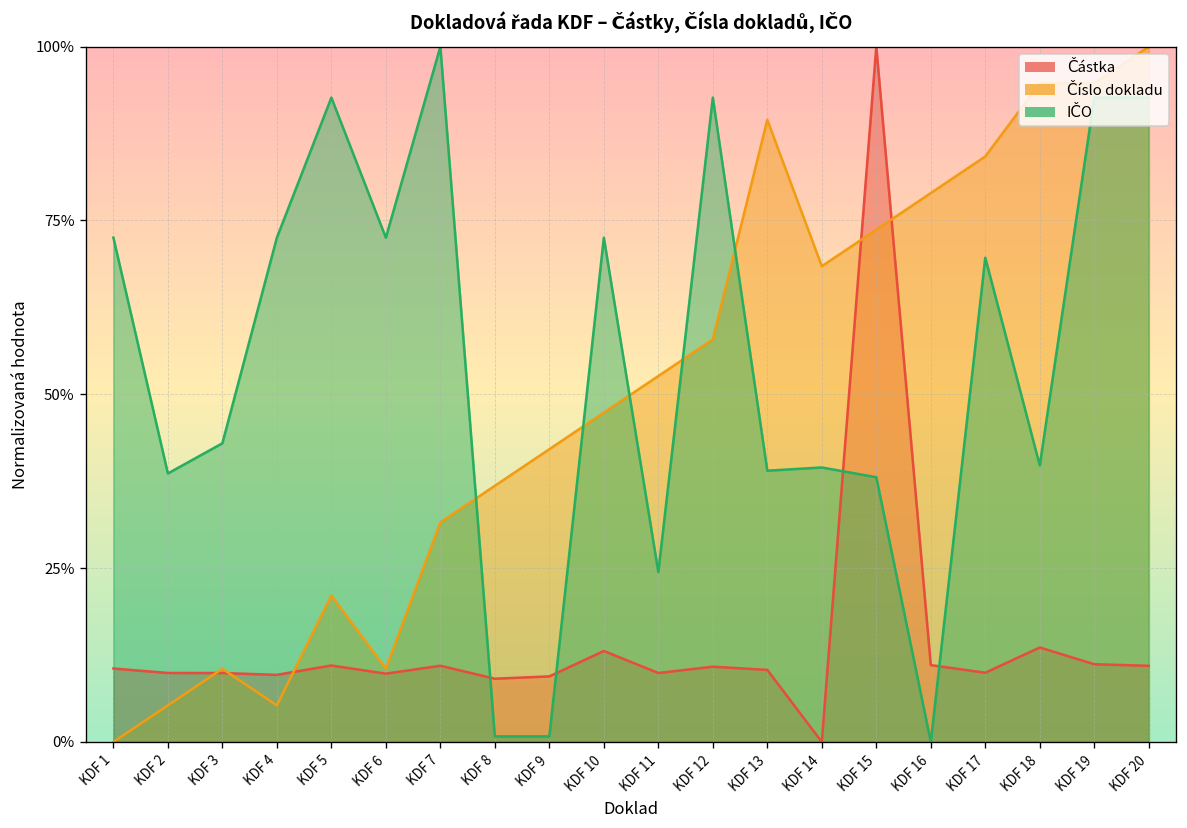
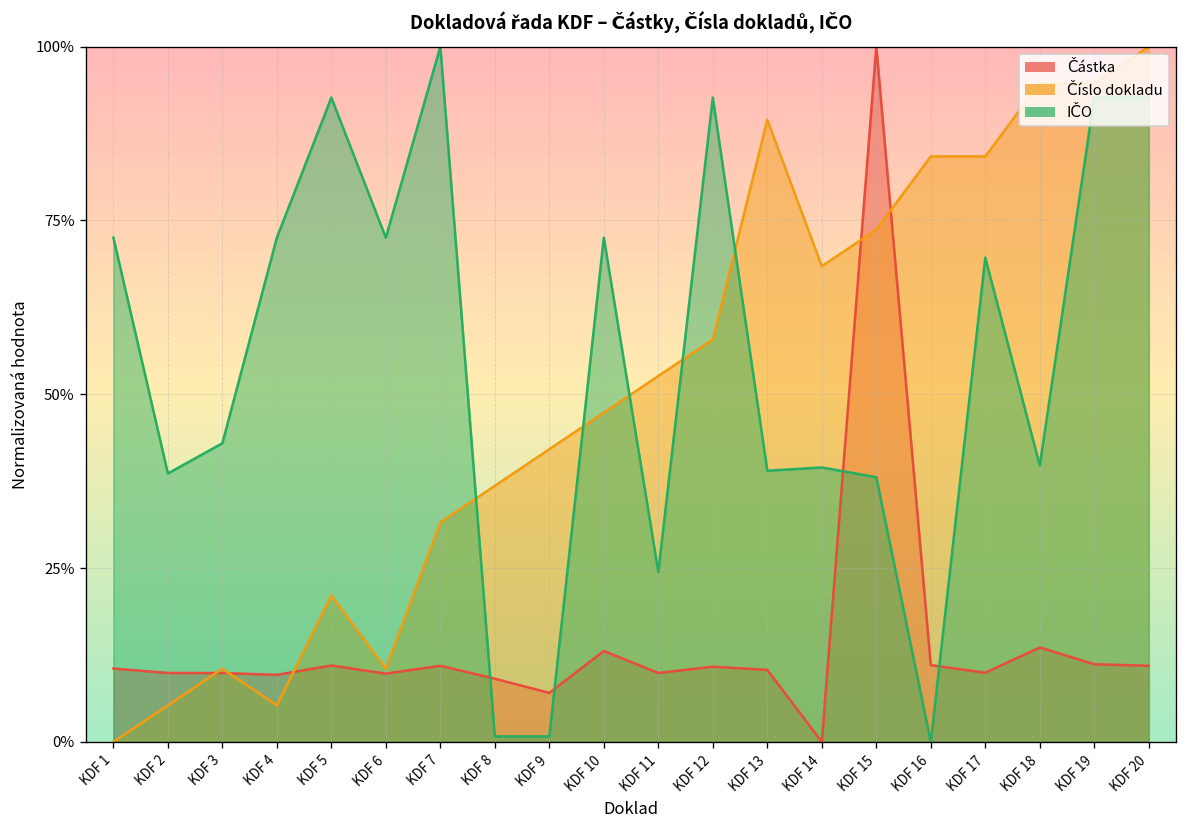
Částka, KDF 9: 9% -> 7%
Číslo dokladu, KDF 16: 79% -> 84%
